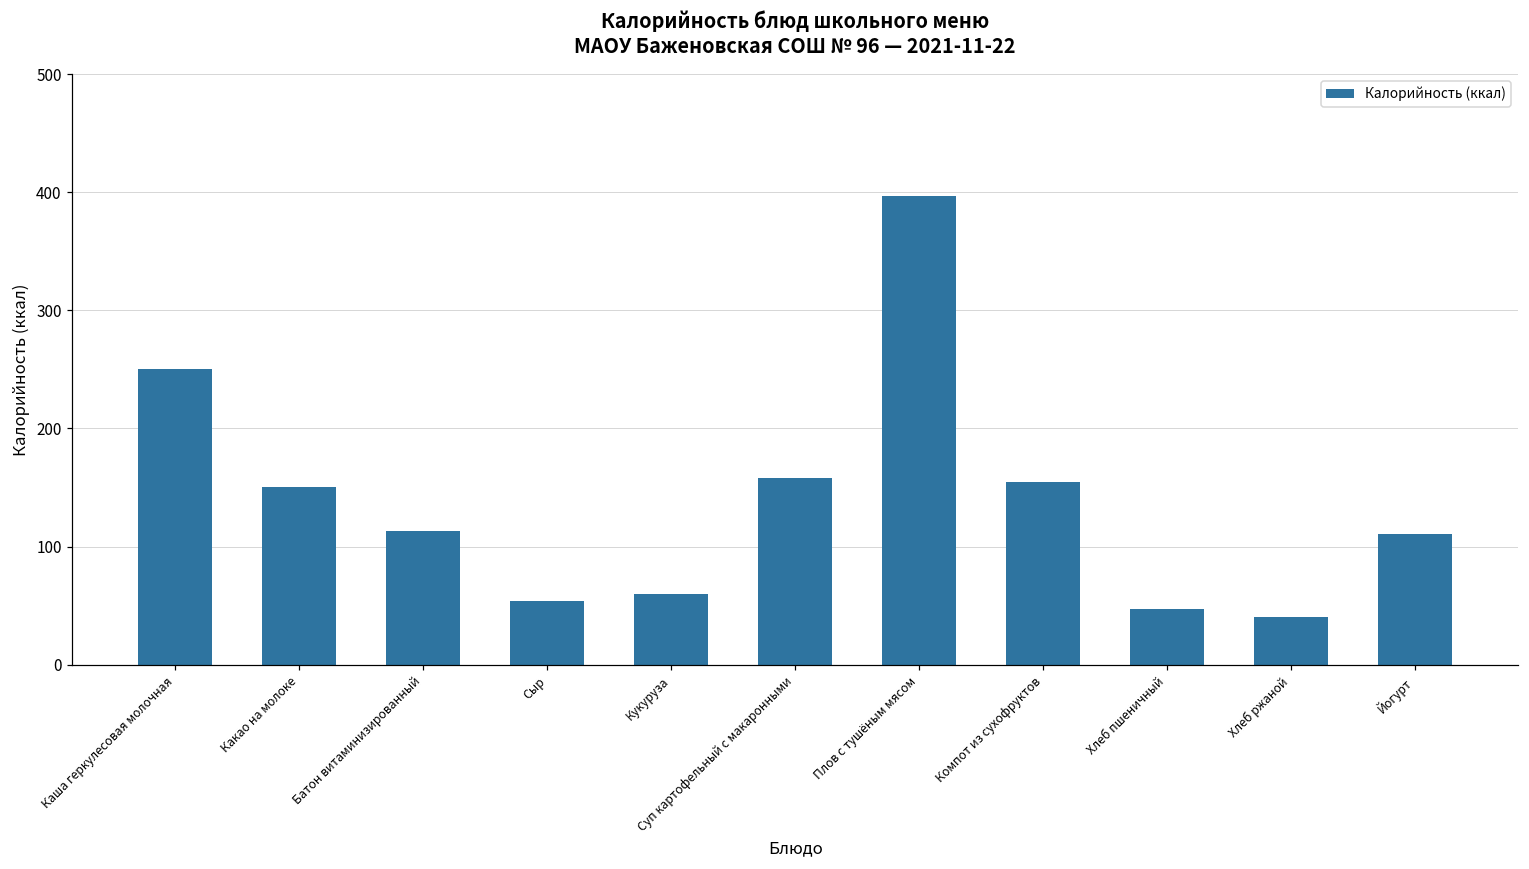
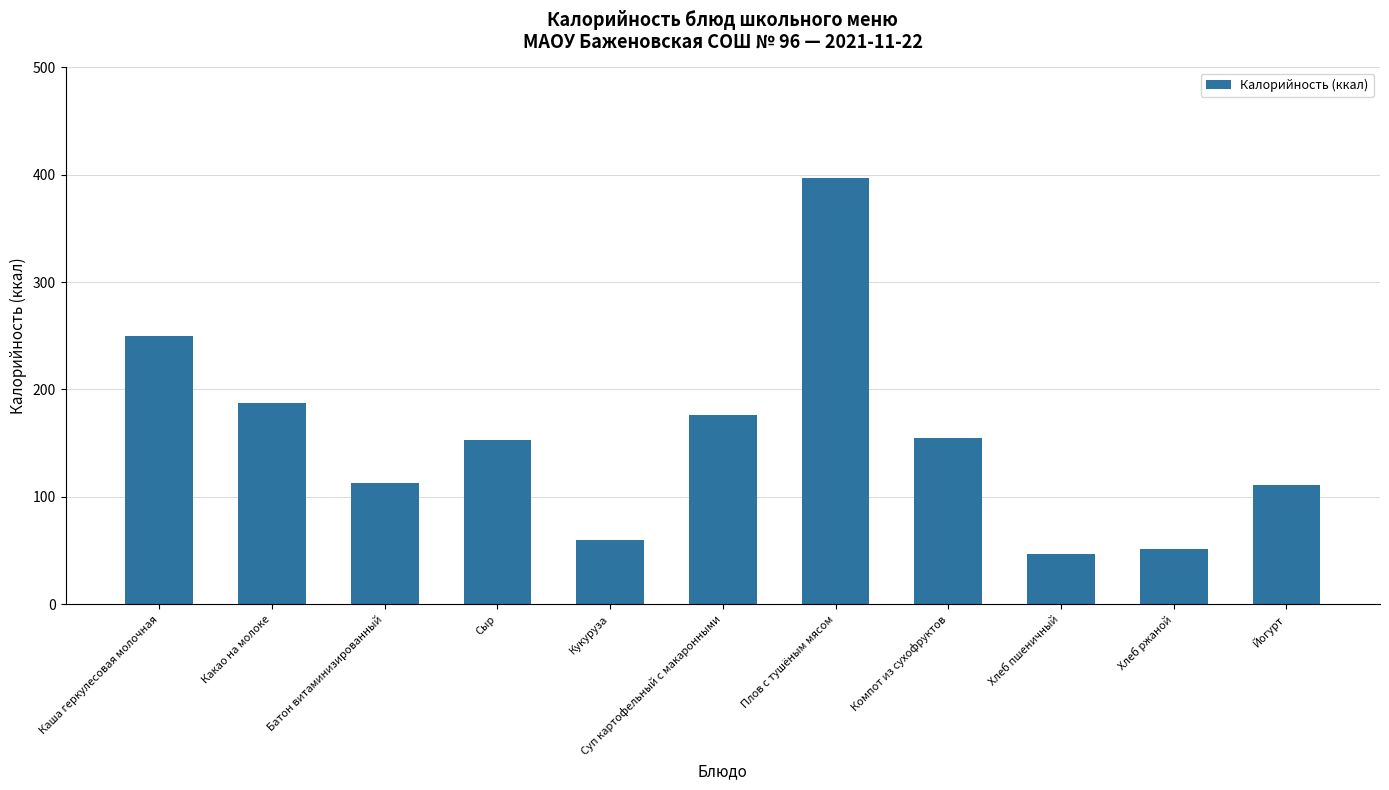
Какао на молоке: 150 -> 187
Сыр: 54 -> 153
Суп картофельный с макаронными: 158 -> 176
Хлеб ржаной: 40 -> 51
